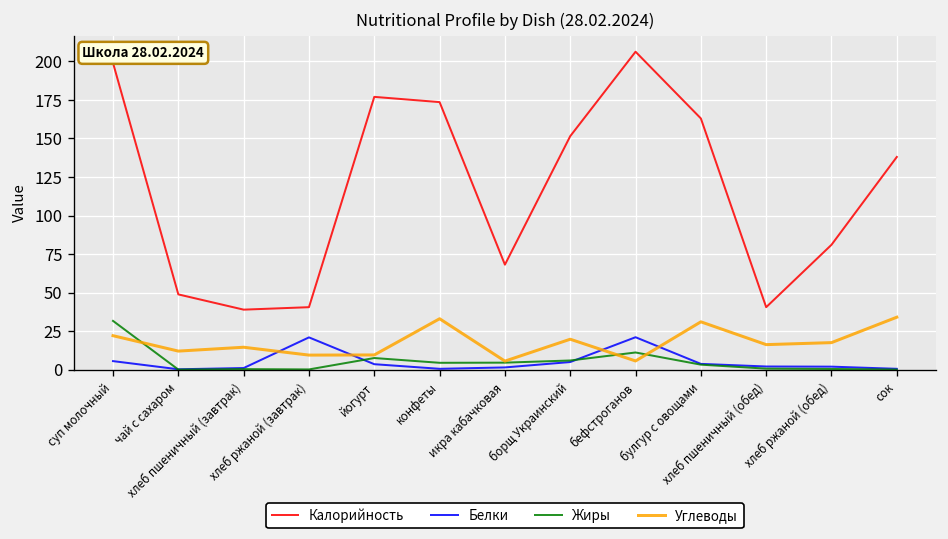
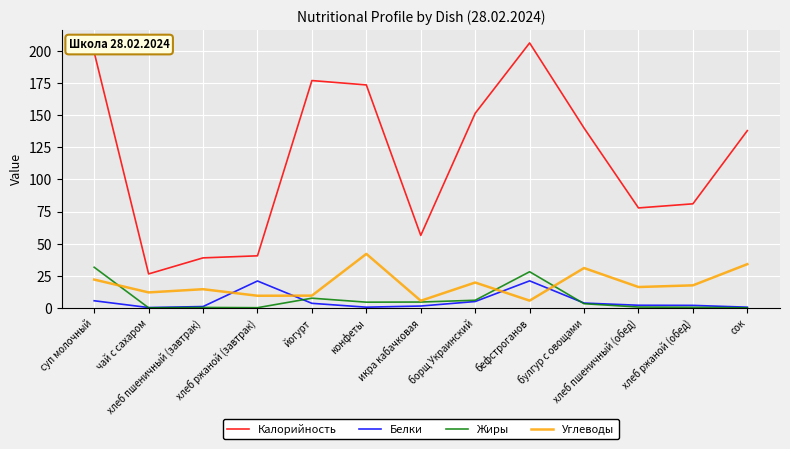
Калорийность, чай с сахаром: 49 -> 26
Углеводы, конфеты: 33 -> 42
Калорийность, икра кабачковая: 68 -> 56
Жиры, бефстроганов: 11 -> 28
Калорийность, булгур с овощами: 163 -> 140
Калорийность, хлеб пшеничный (обед): 41 -> 78
